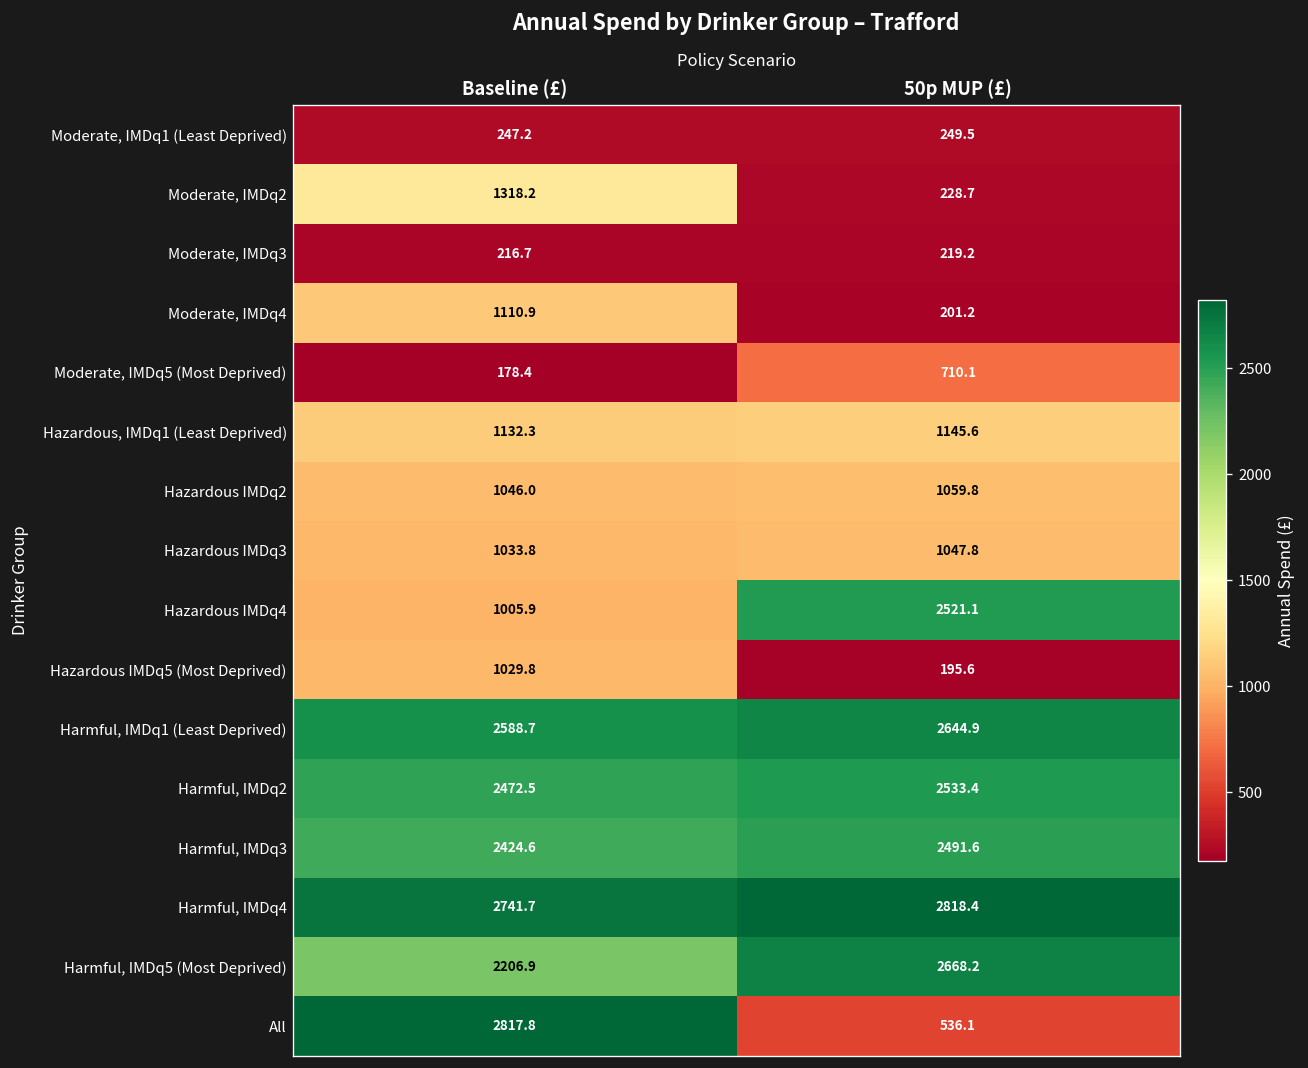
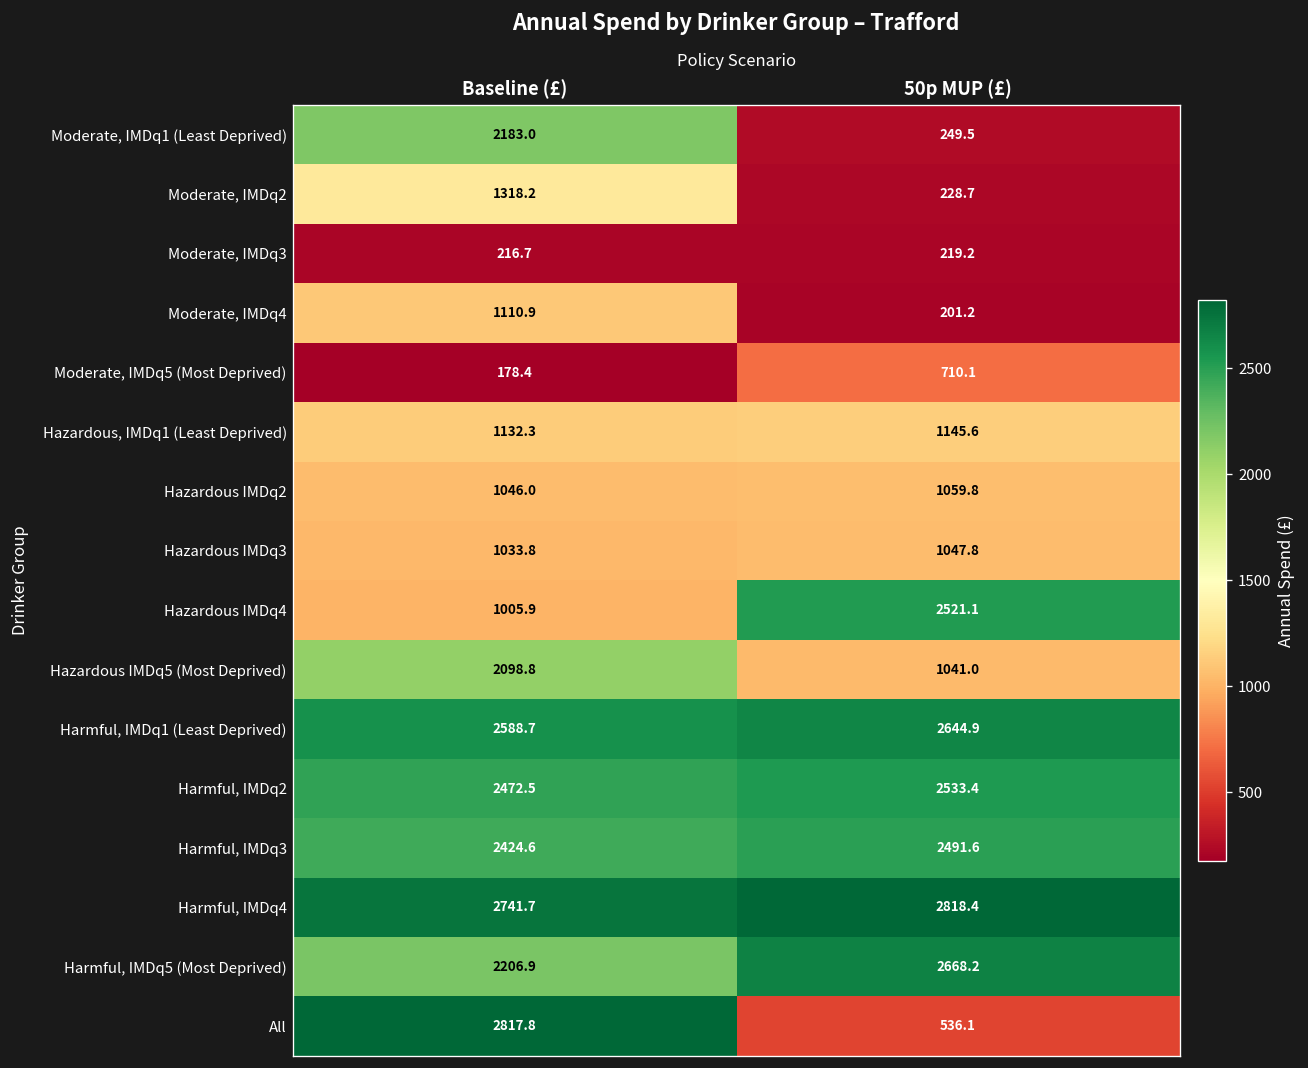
Moderate, IMDq1 (Least Deprived), Baseline (£): 247.2 -> 2183.0
Hazardous IMDq5 (Most Deprived), Baseline (£): 1029.8 -> 2098.8
Hazardous IMDq5 (Most Deprived), 50p MUP (£): 195.6 -> 1041.0
